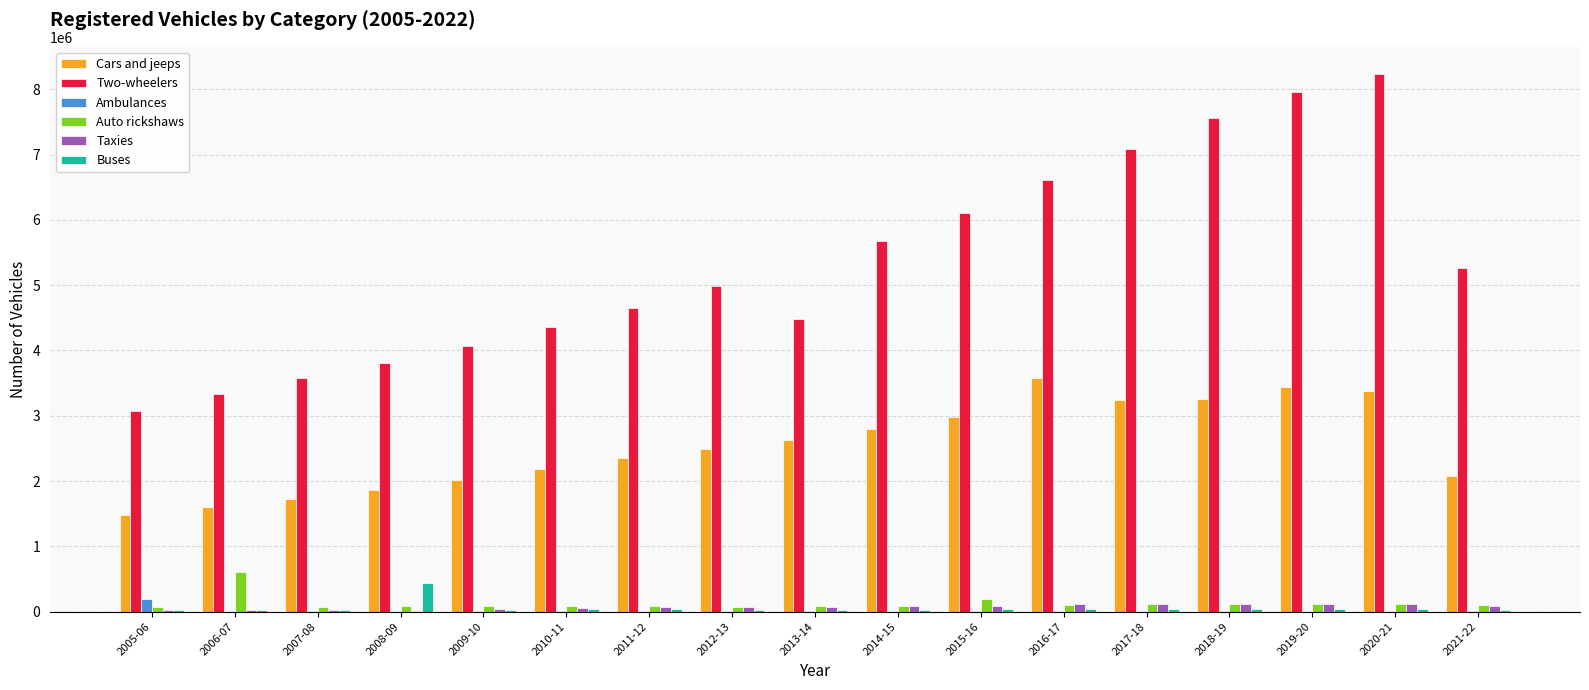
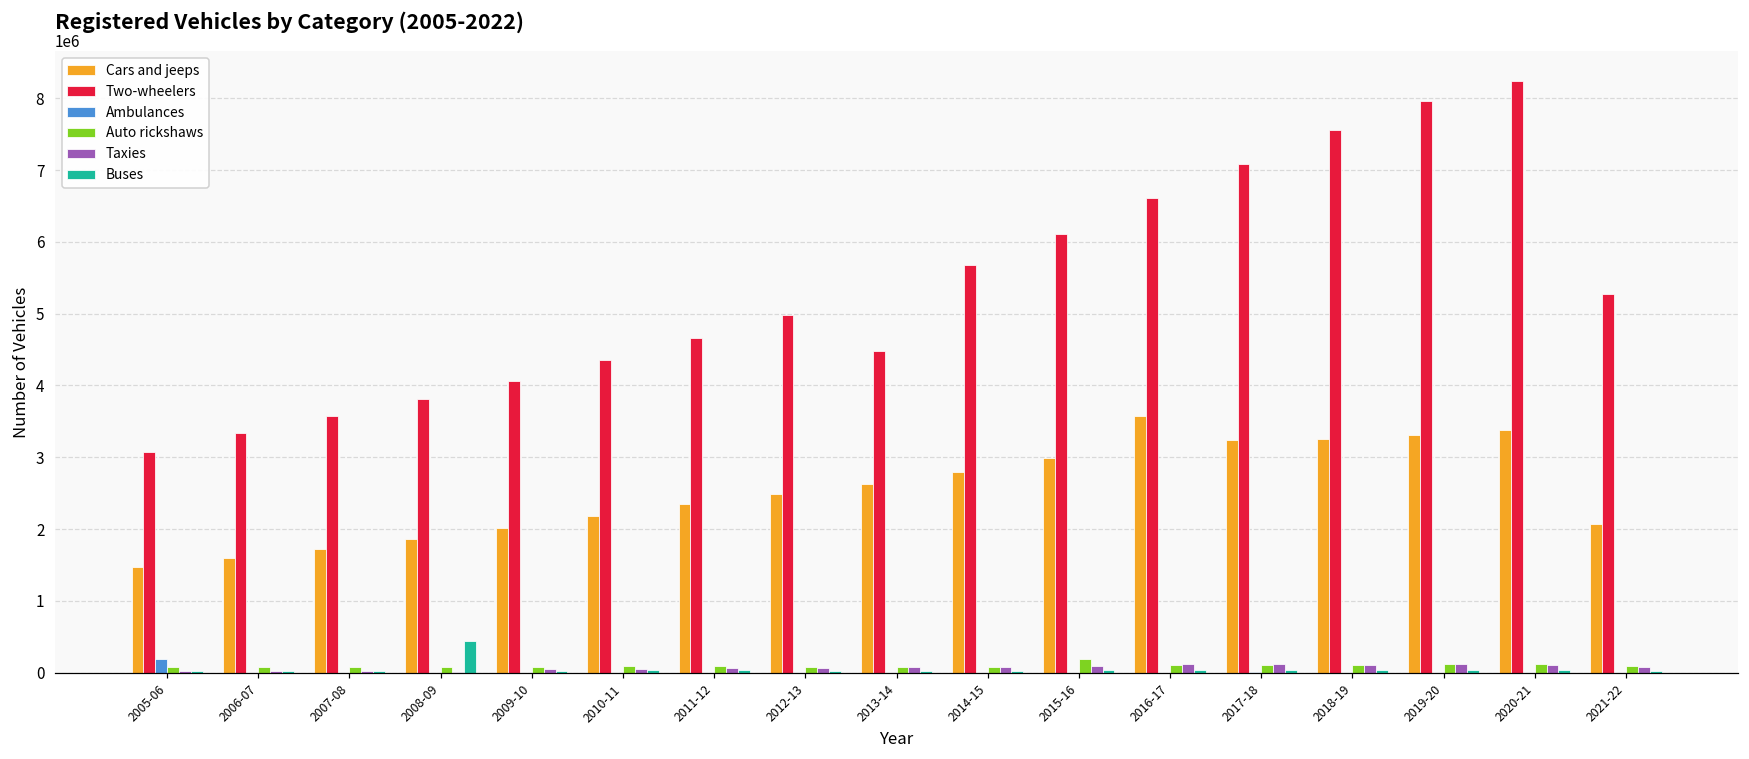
Auto rickshaws, 2006-07: 600000 -> 100000
Cars and jeeps, 2019-20: 3400000 -> 3300000
